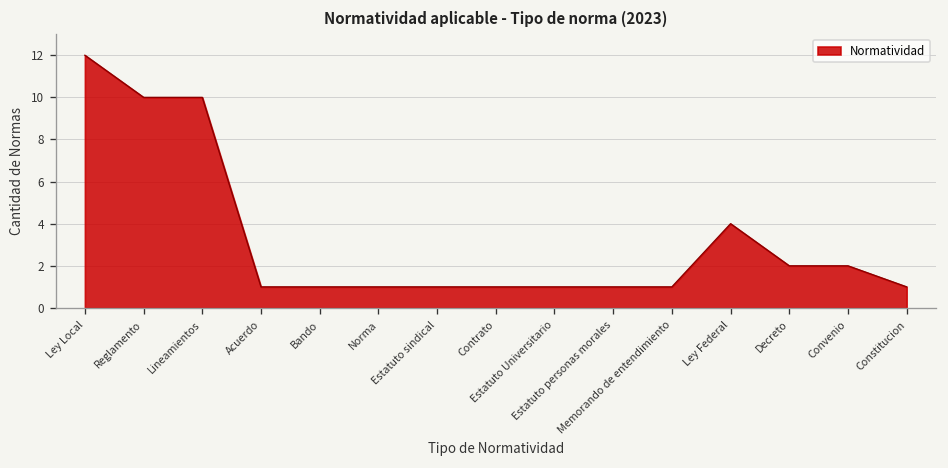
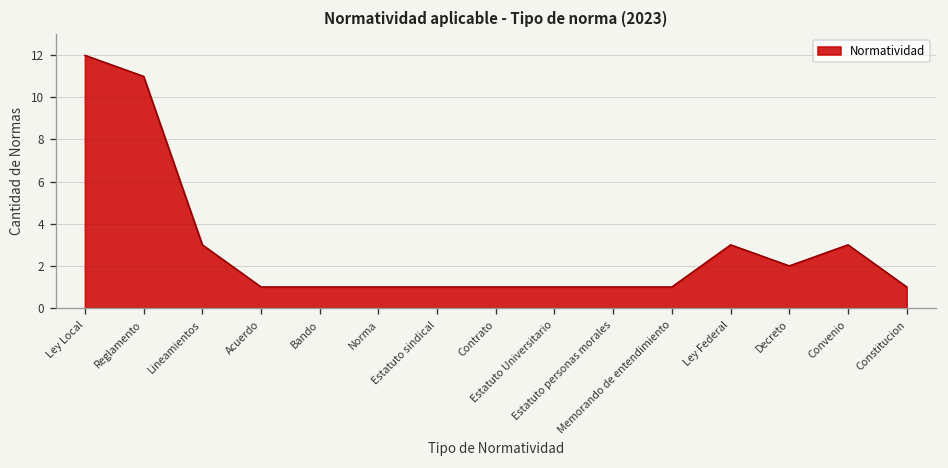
Reglamento: 10 -> 11
Lineamientos: 10 -> 3
Ley Federal: 4 -> 3
Convenio: 2 -> 3
